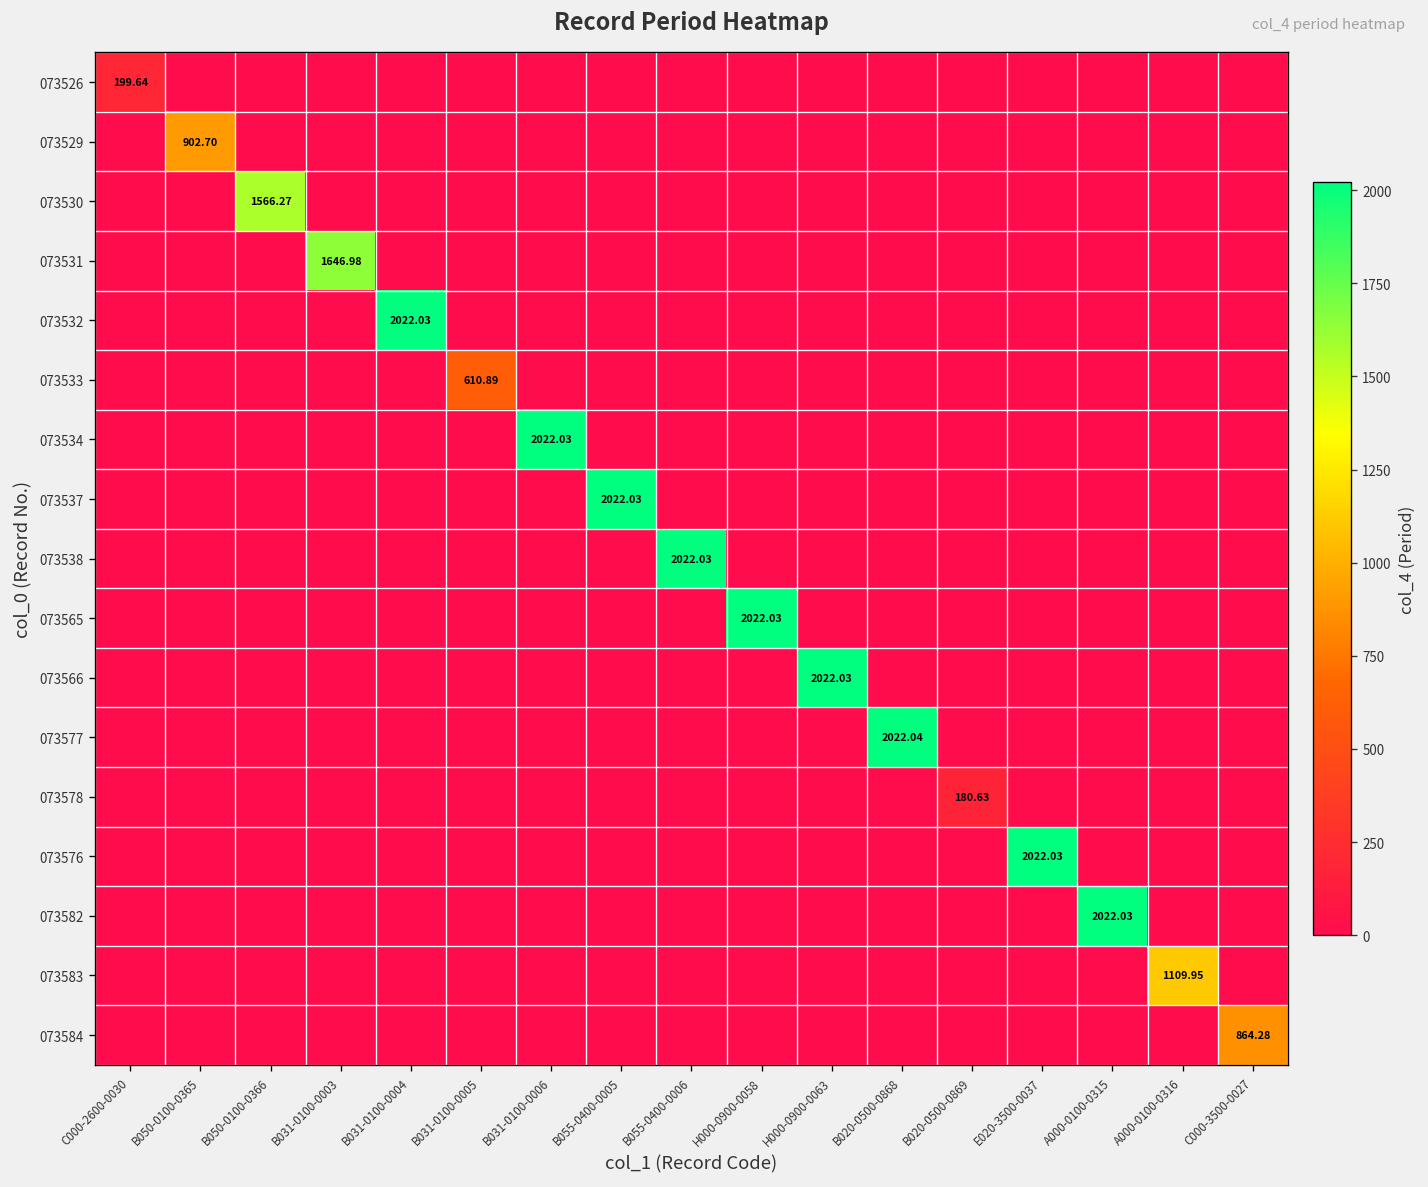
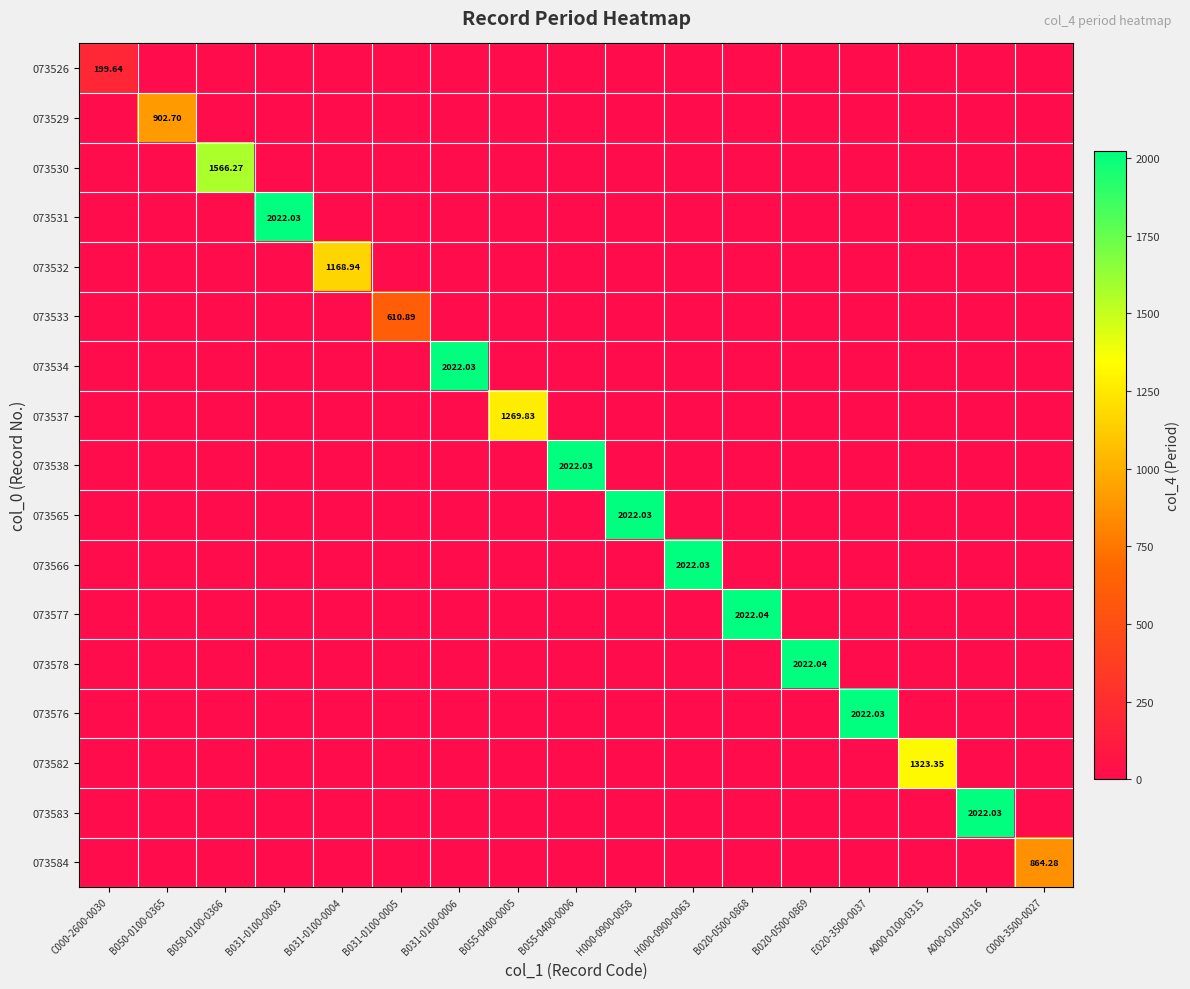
073531, B031-0100-0003: 1646.98 -> 2022.03
073532, B031-0100-0004: 2022.03 -> 1168.94
073537, B055-0400-0005: 2022.03 -> 1269.83
073578, B020-0500-0869: 180.63 -> 2022.04
073582, A000-0100-0315: 2022.03 -> 1323.35
073583, A000-0100-0316: 1109.95 -> 2022.03
